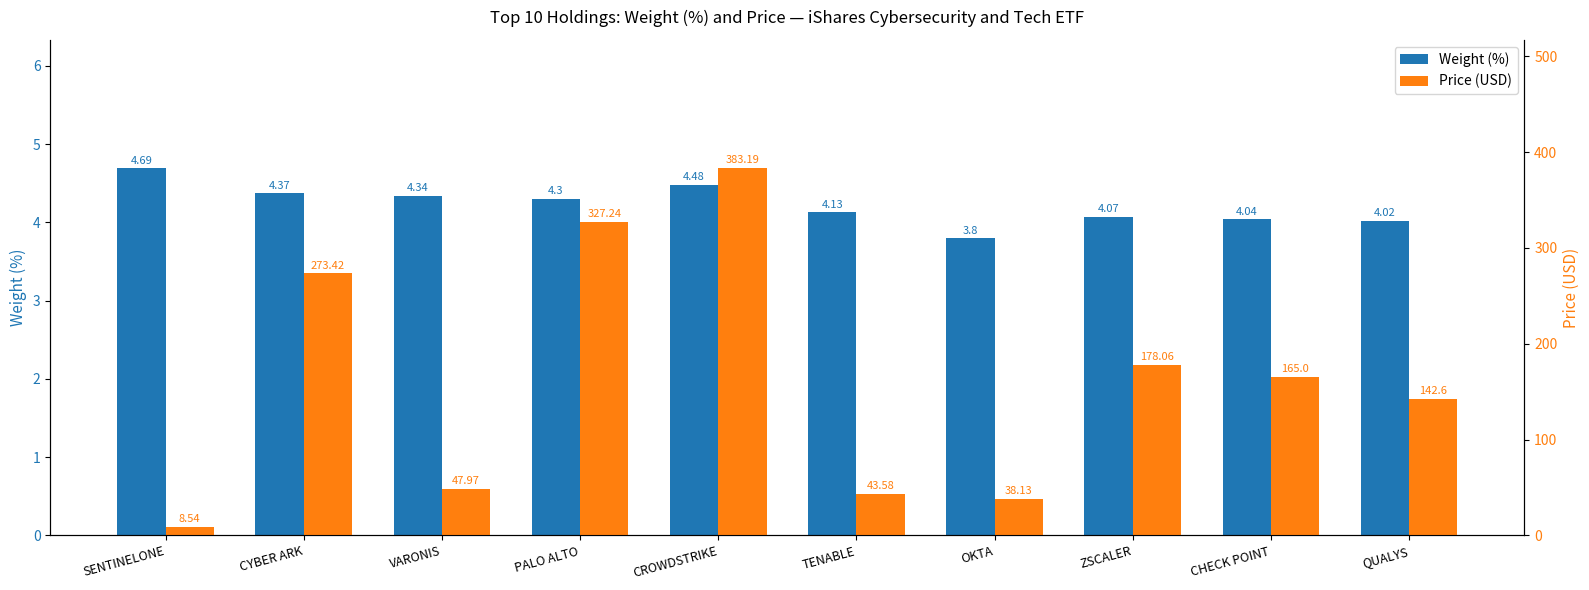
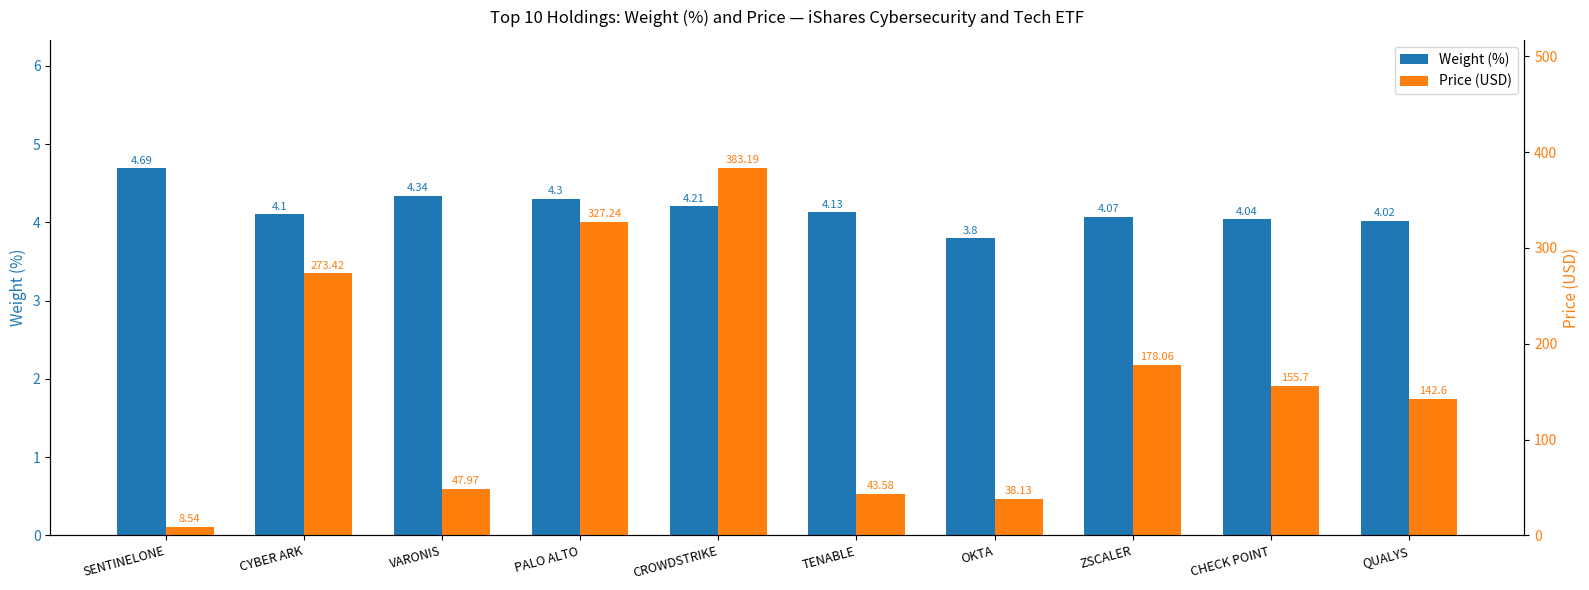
Weight (%), CYBER ARK: 4.37 -> 4.1
Weight (%), CROWDSTRIKE: 4.48 -> 4.21
Price (USD), CHECK POINT: 165.0 -> 155.7
